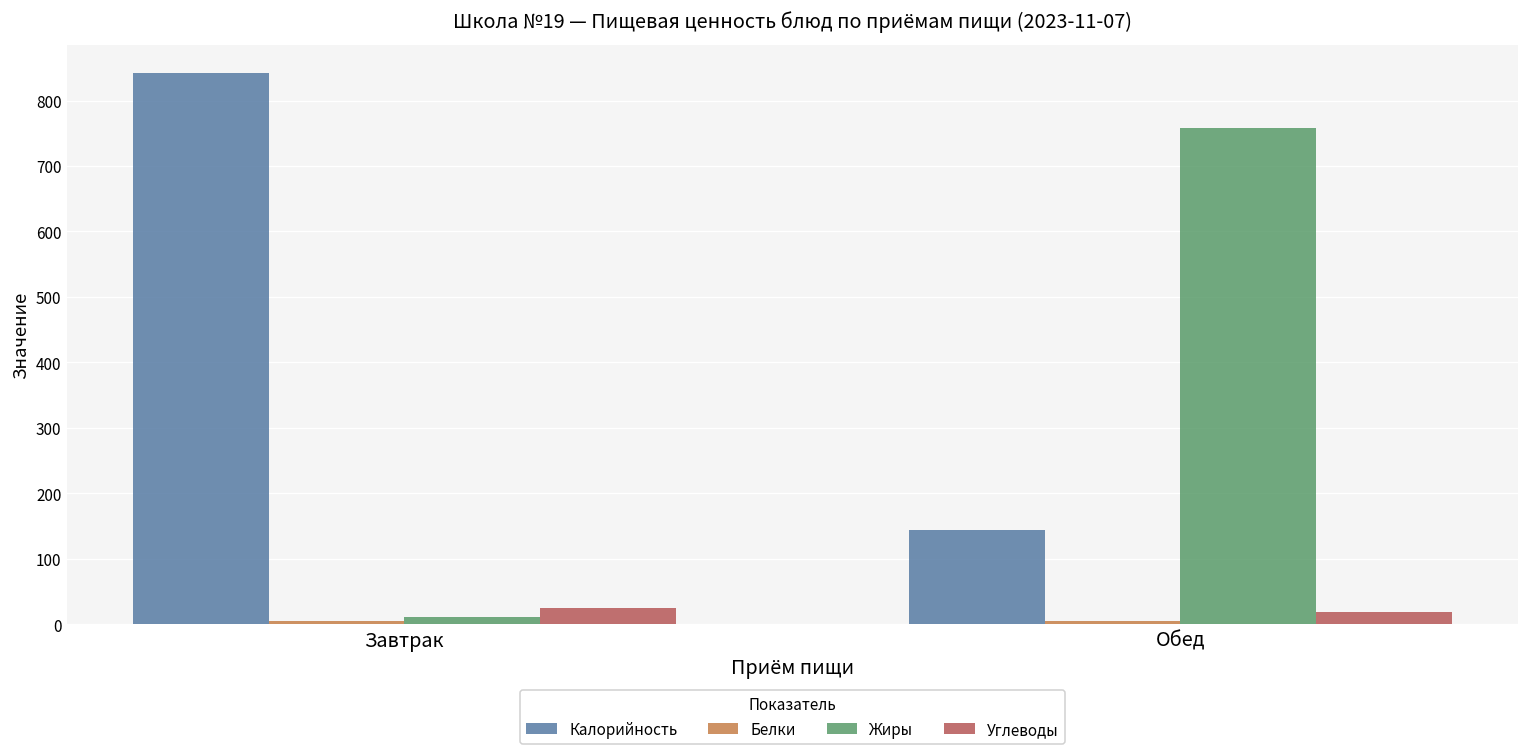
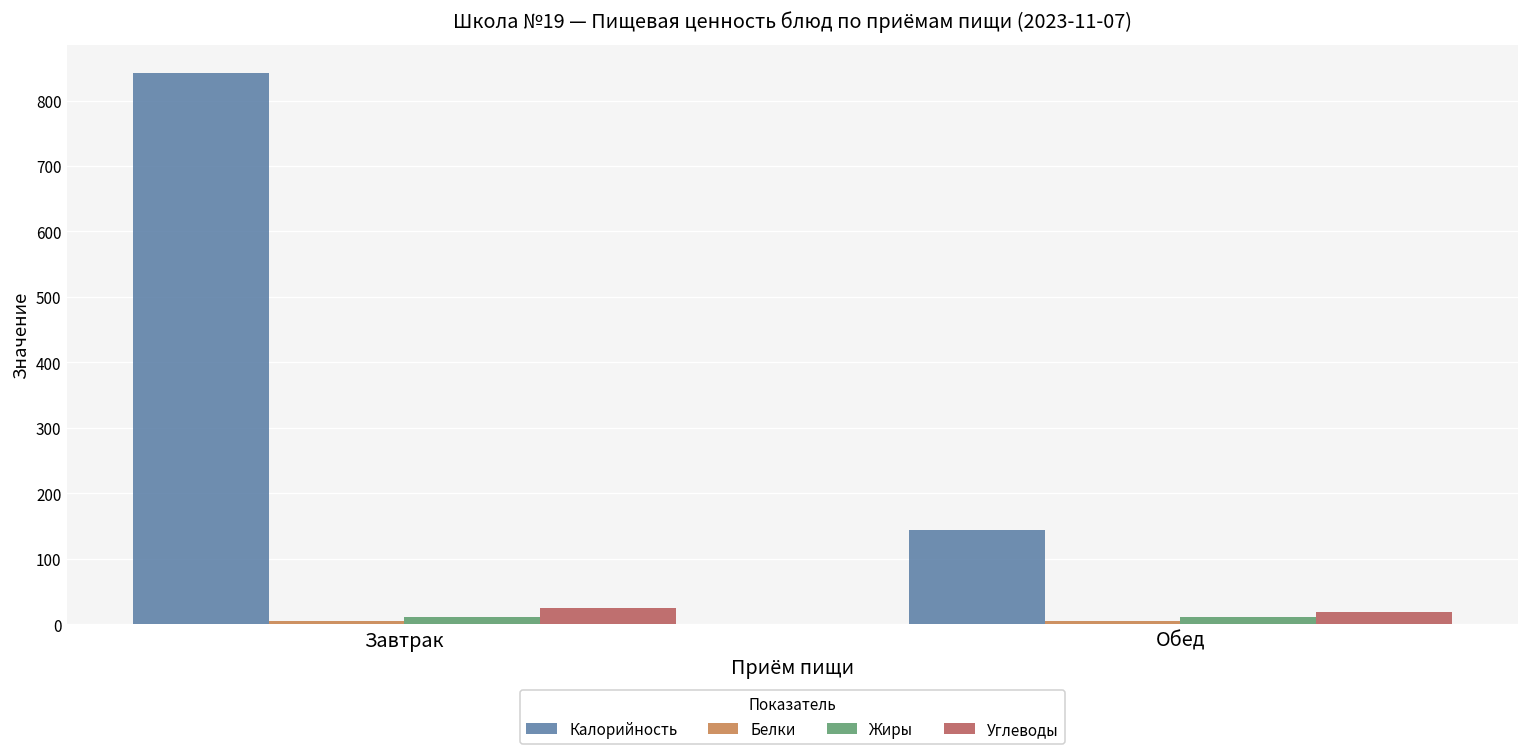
Жиры, Обед: 760 -> 10
